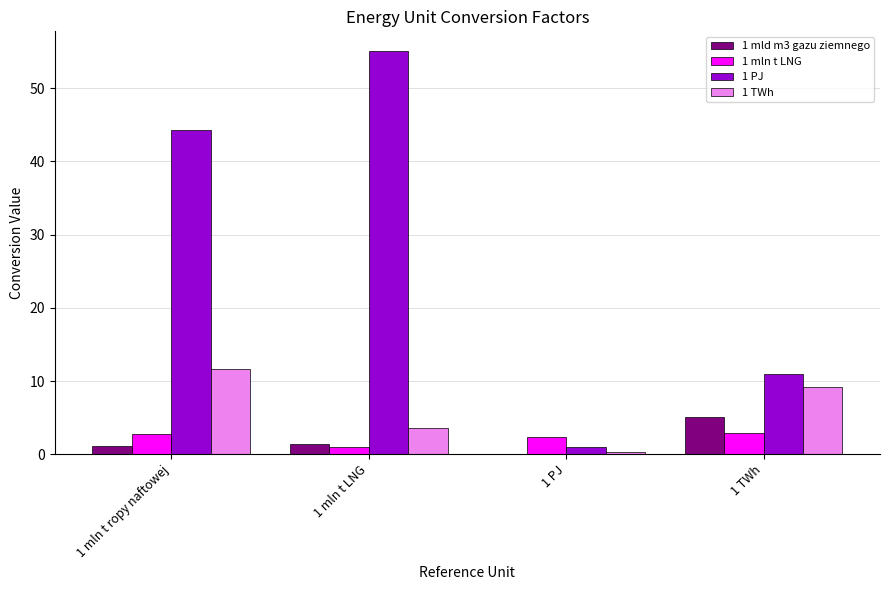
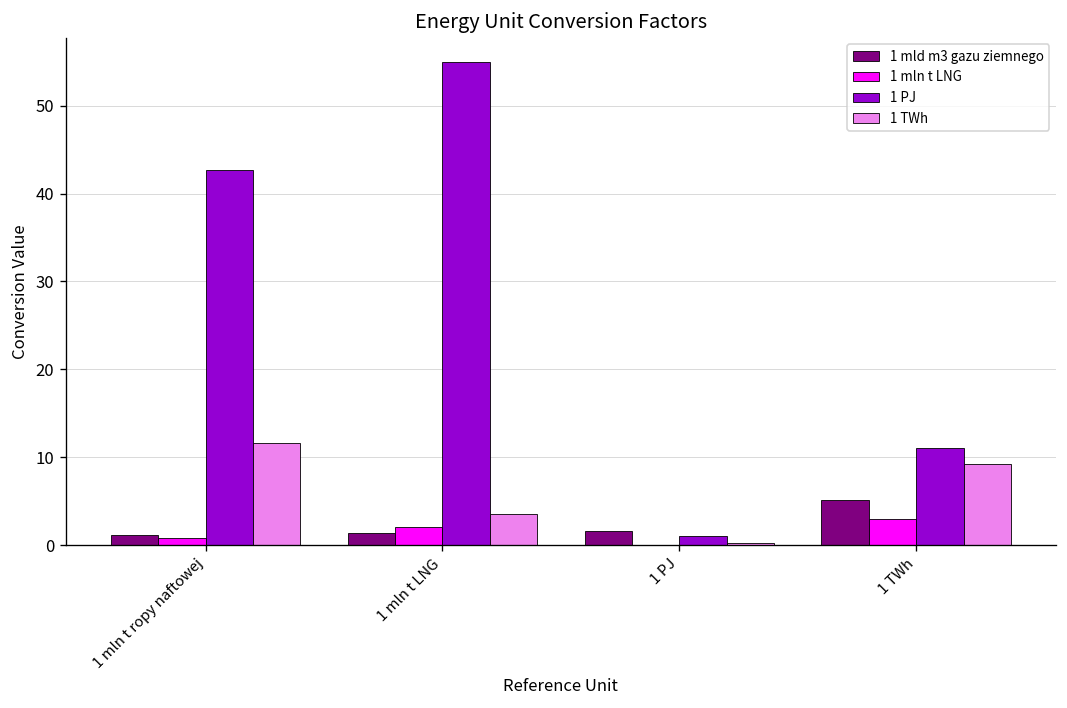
1 mln t LNG, 1 mln t ropy naftowej: 3 -> 1
1 PJ, 1 mln t ropy naftowej: 44 -> 43
1 mln t LNG, 1 mln t LNG: 1 -> 2
1 mld m3 gazu ziemnego, 1 PJ: 0 -> 2
1 mln t LNG, 1 PJ: 2 -> 0
